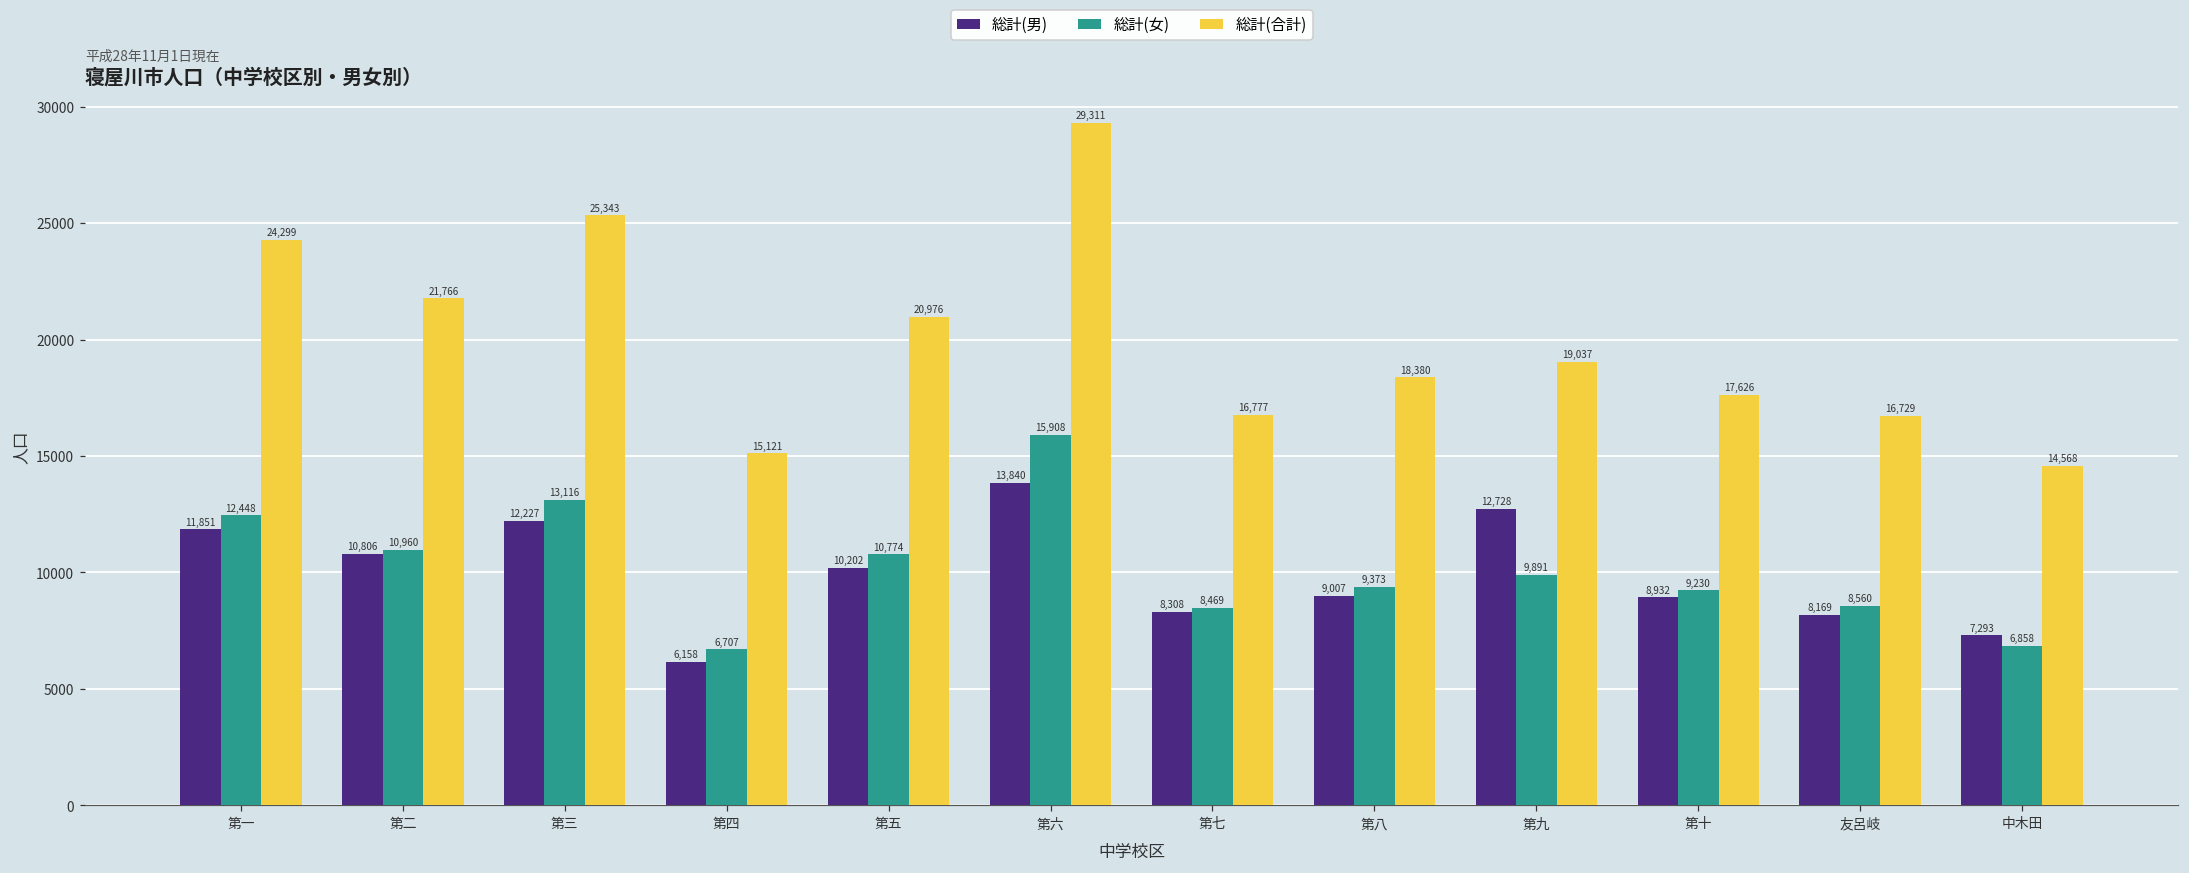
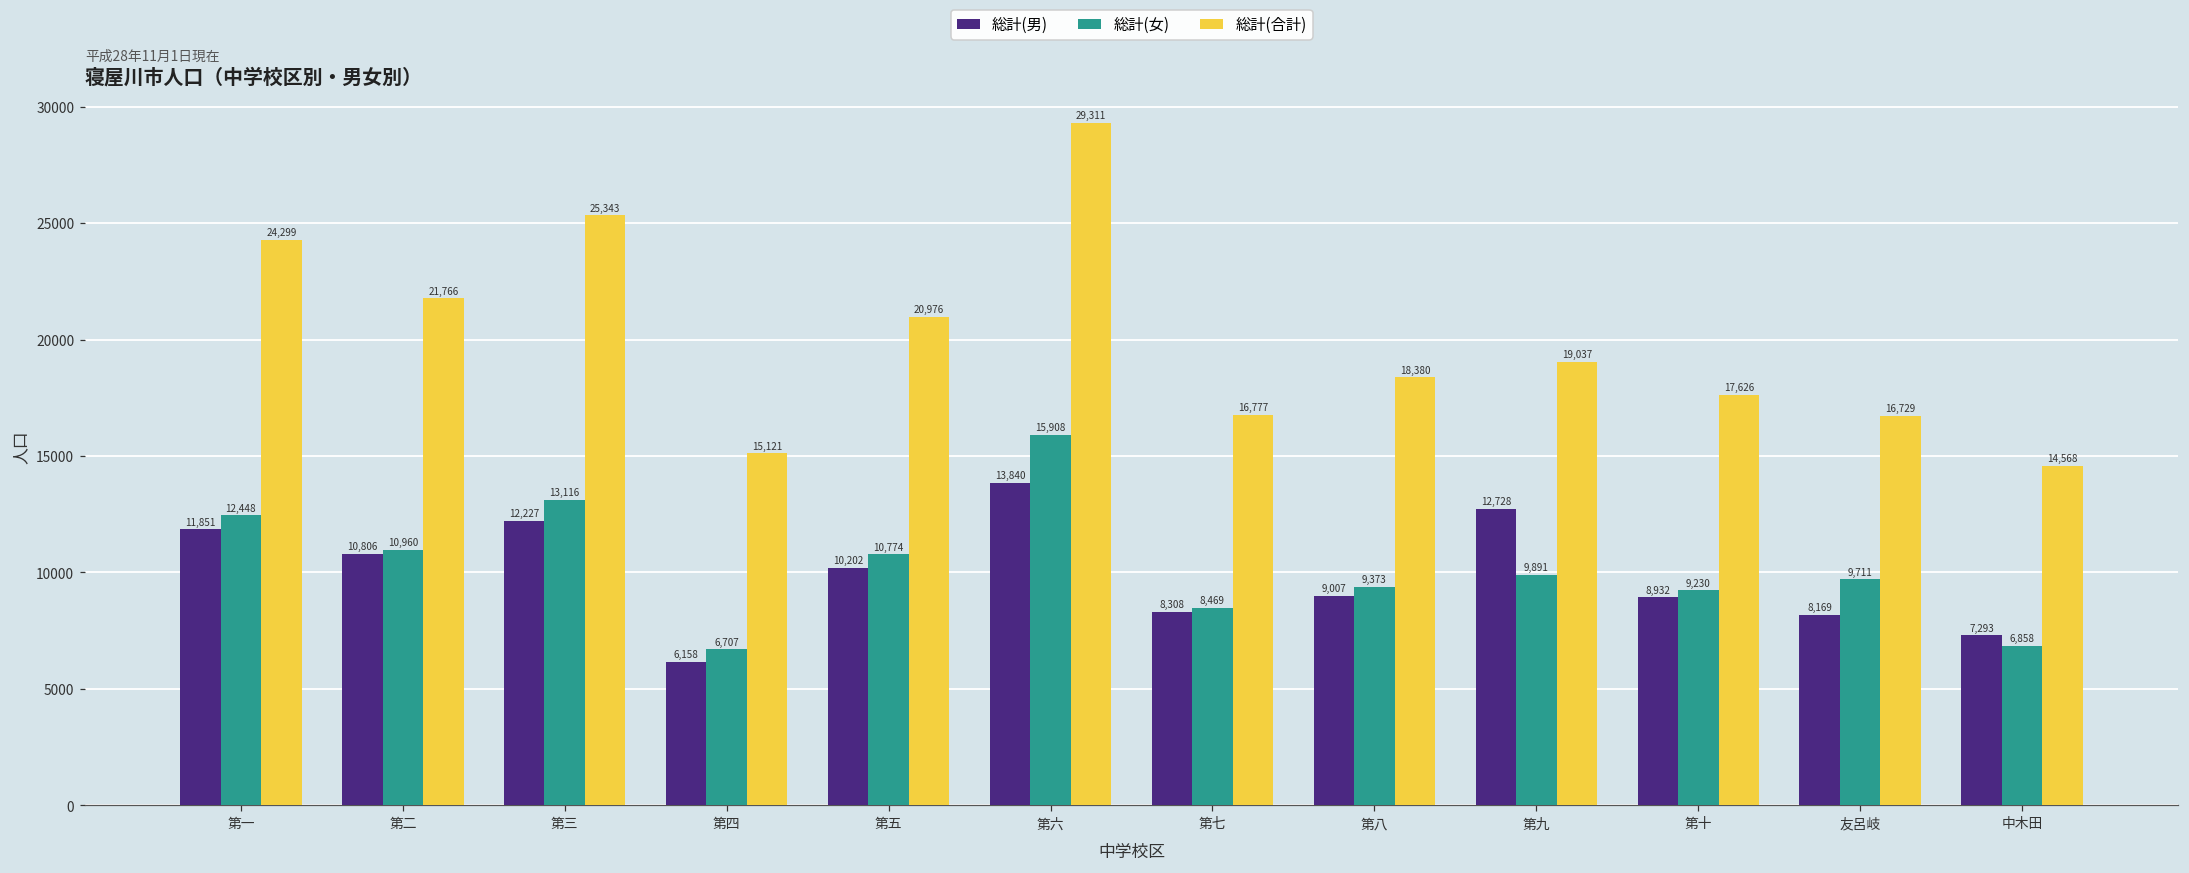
総計(女), 友呂岐: 8,560 -> 9,711
